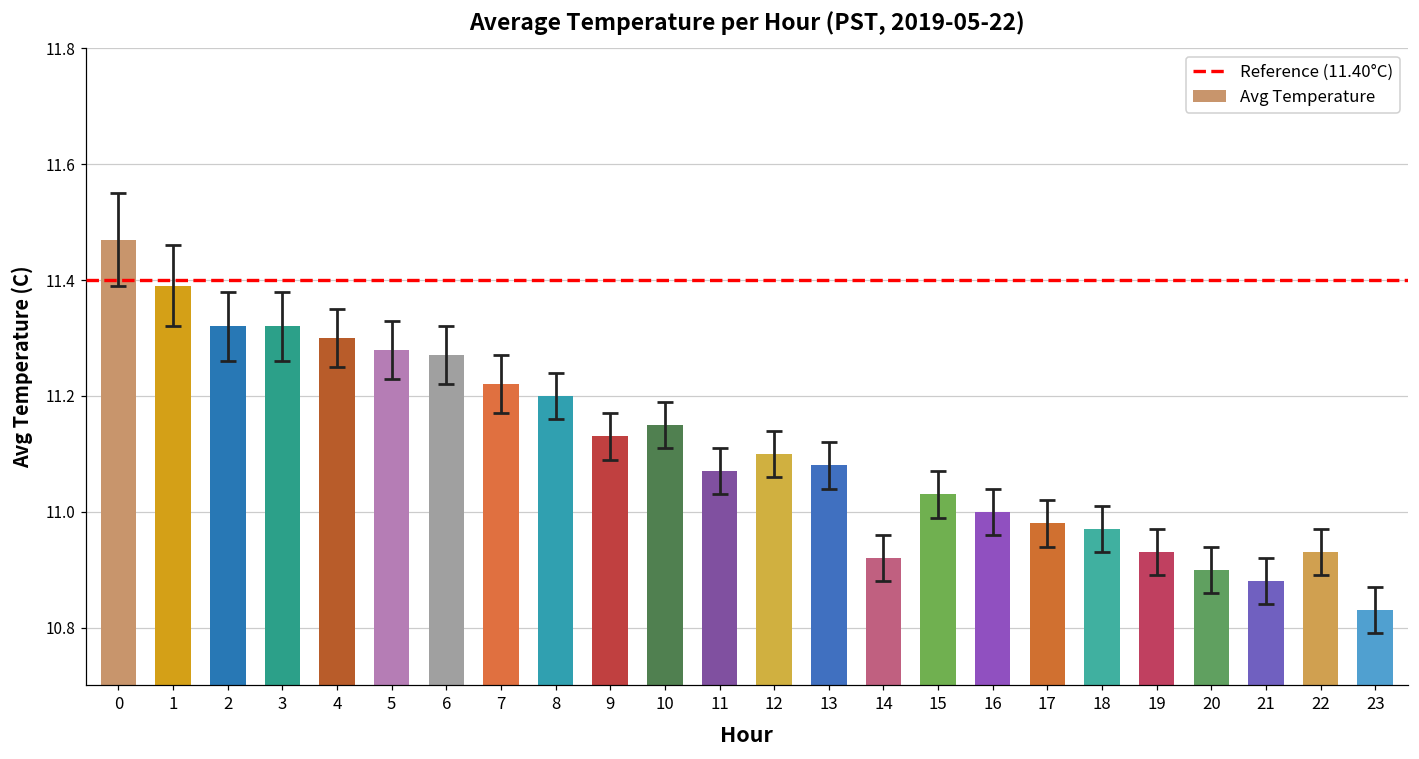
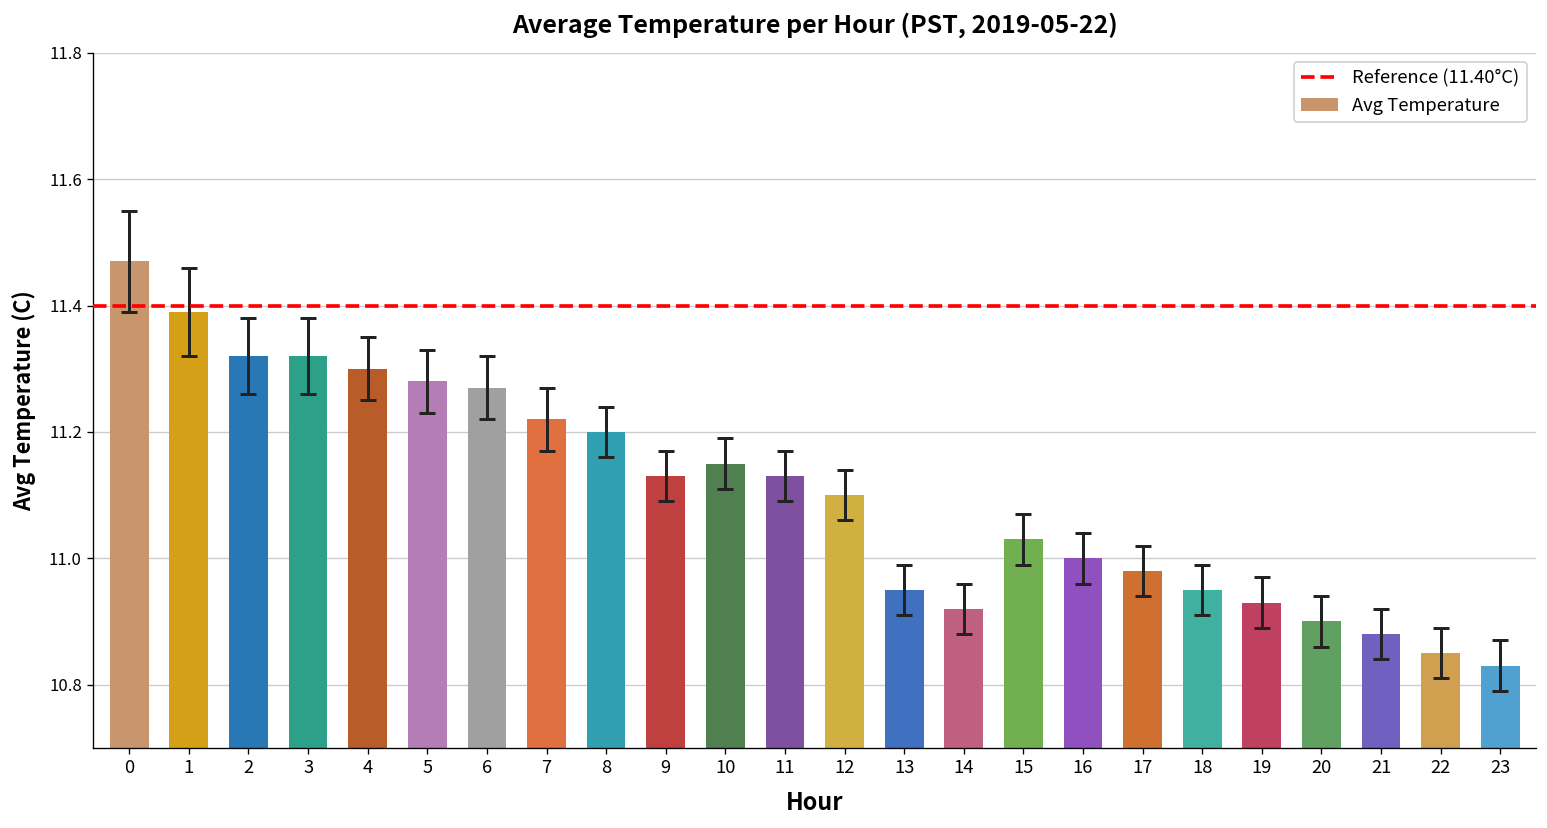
Avg Temperature, 11: 11.07 -> 11.13
Avg Temperature, 13: 11.08 -> 10.95
Avg Temperature, 18: 10.97 -> 10.95
Avg Temperature, 22: 10.93 -> 10.85
